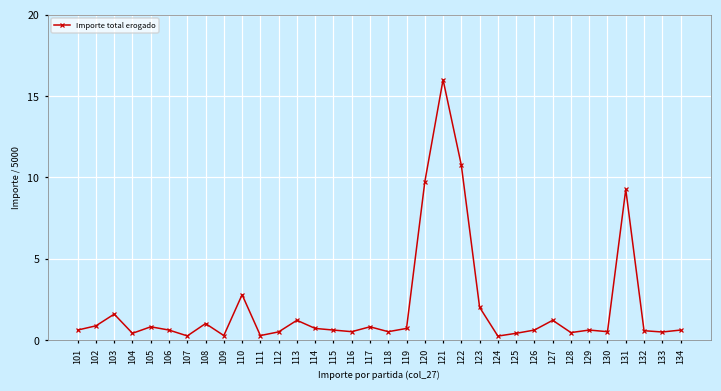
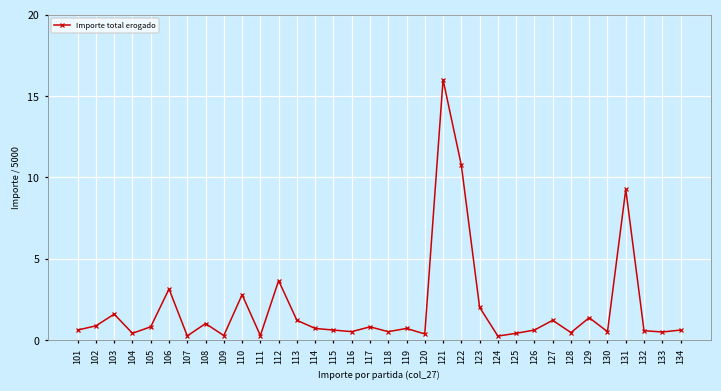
106: 0.6 -> 3.1
112: 0.5 -> 3.6
120: 9.7 -> 0.4
129: 0.6 -> 1.4
